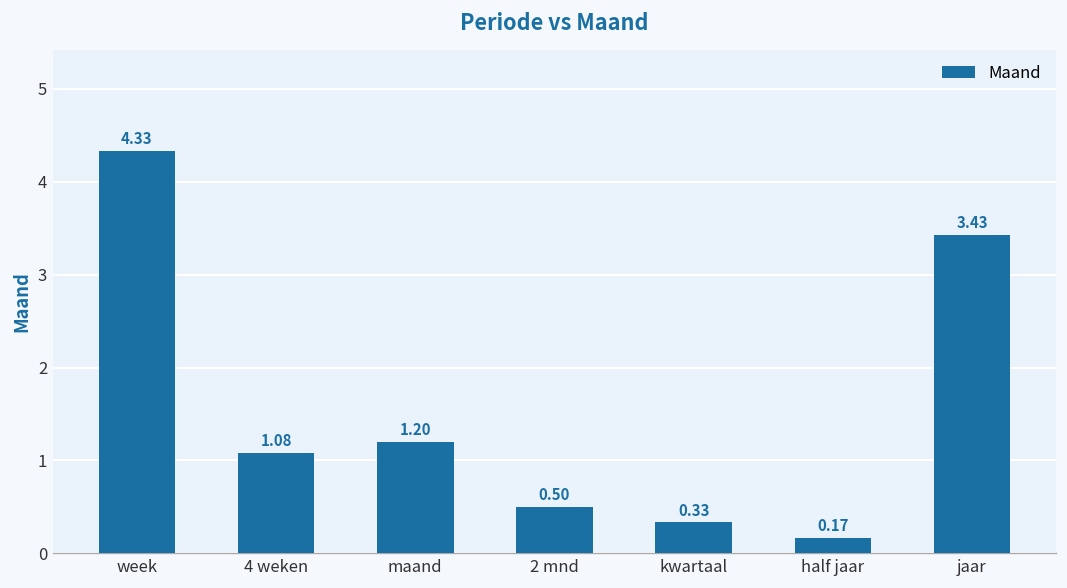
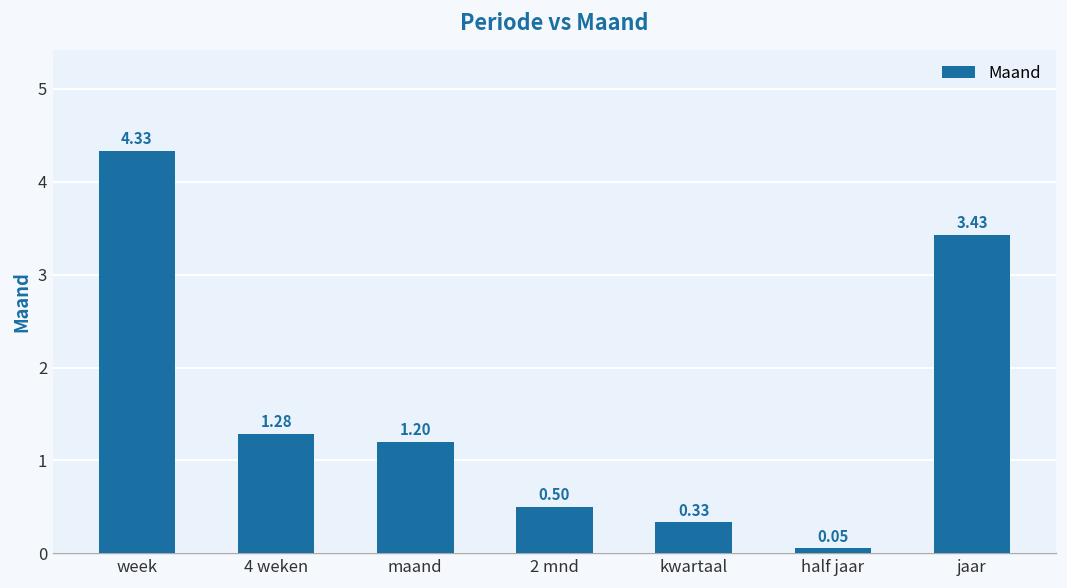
4 weken: 1.08 -> 1.28
half jaar: 0.17 -> 0.05
